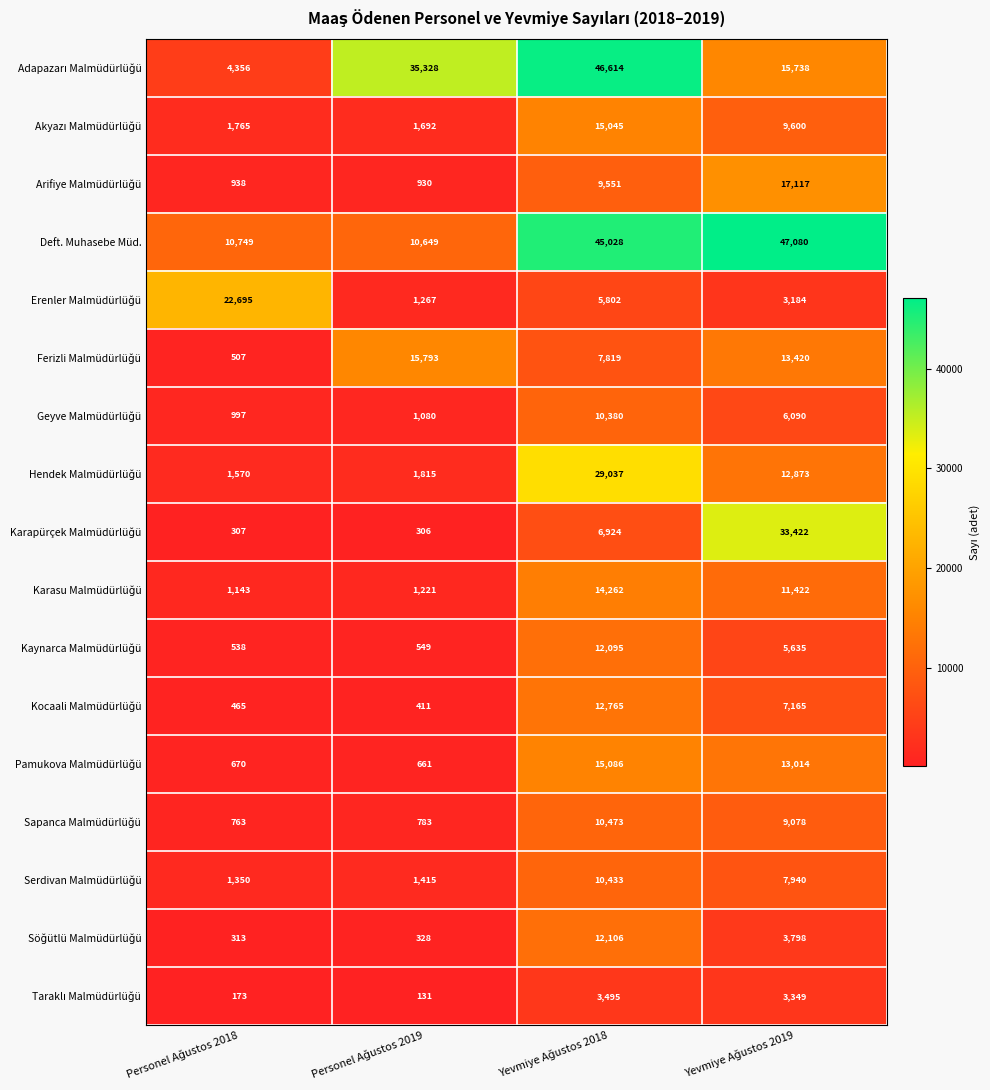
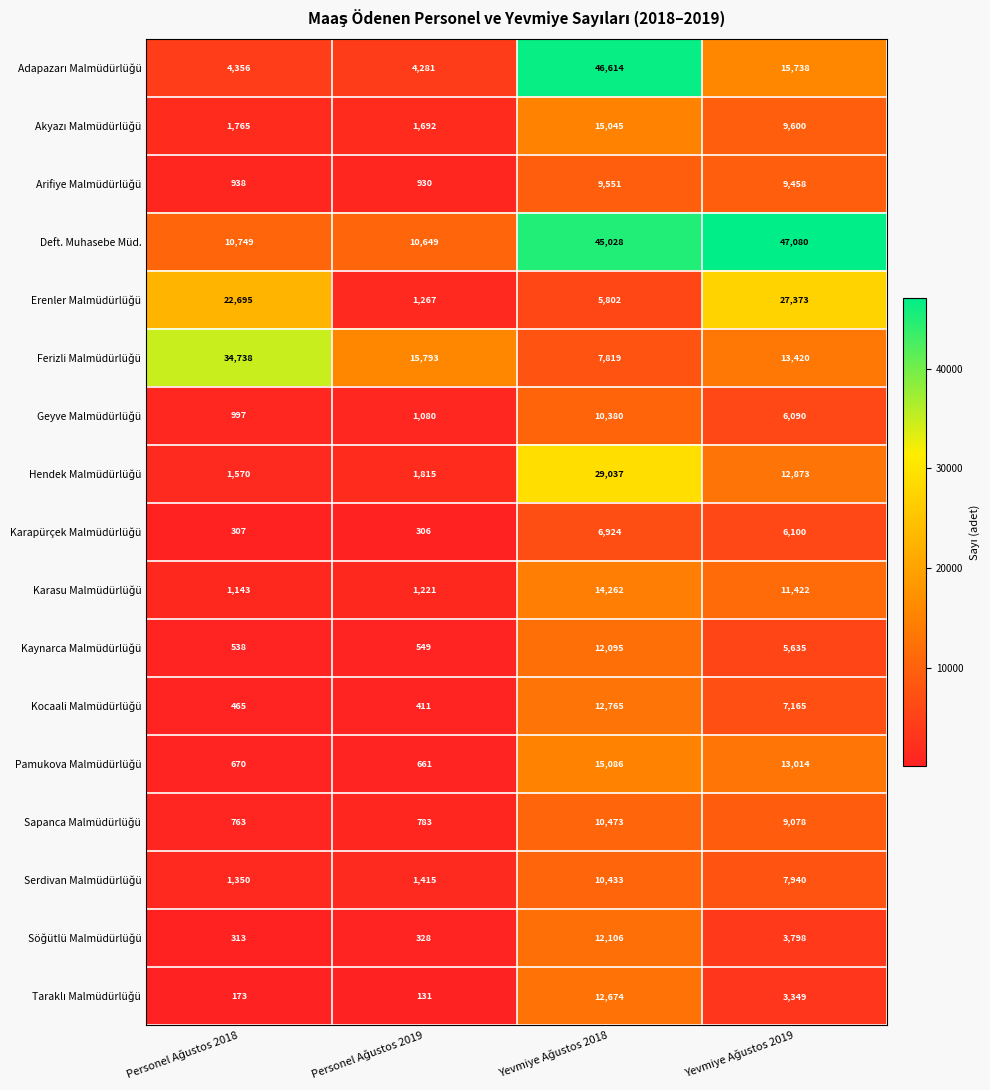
Adapazarı Malmüdürlüğü, Personel Ağustos 2019: 35,328 -> 4,281
Arifiye Malmüdürlüğü, Yevmiye Ağustos 2019: 17,117 -> 9,458
Erenler Malmüdürlüğü, Yevmiye Ağustos 2019: 3,184 -> 27,373
Ferizli Malmüdürlüğü, Personel Ağustos 2018: 507 -> 34,738
Karapürçek Malmüdürlüğü, Yevmiye Ağustos 2019: 33,422 -> 6,100
Taraklı Malmüdürlüğü, Yevmiye Ağustos 2018: 3,495 -> 12,674
